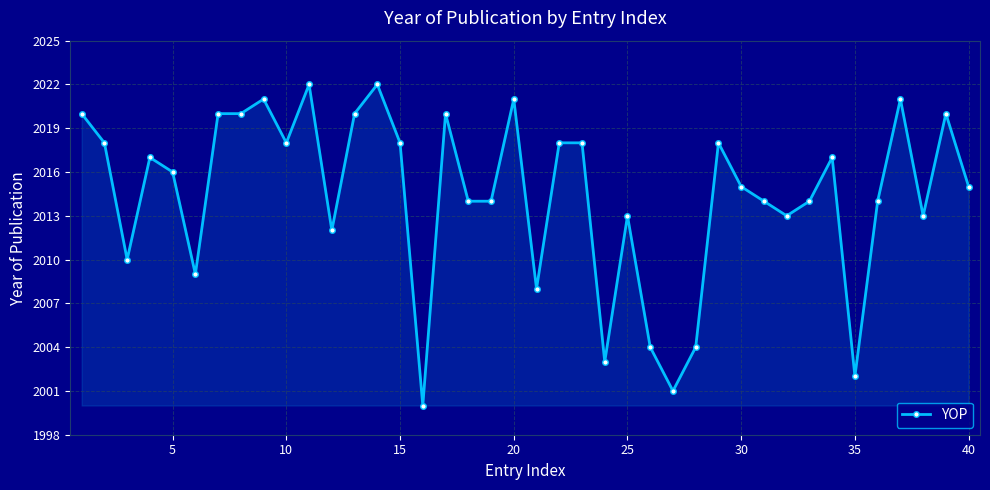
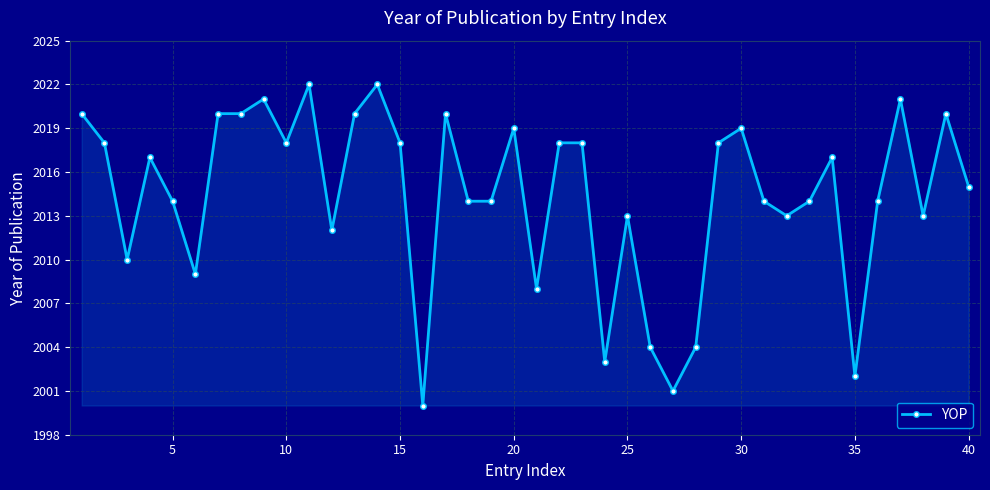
5: 2016 -> 2014
20: 2021 -> 2019
30: 2015 -> 2019
